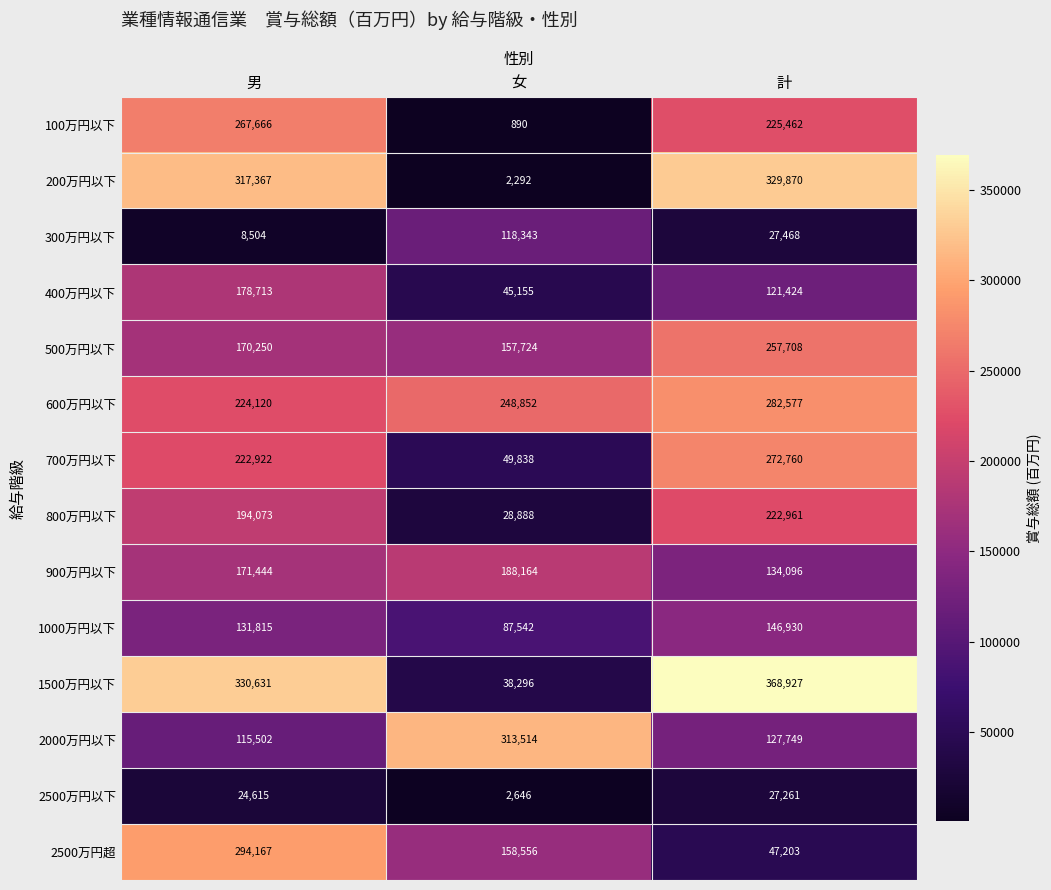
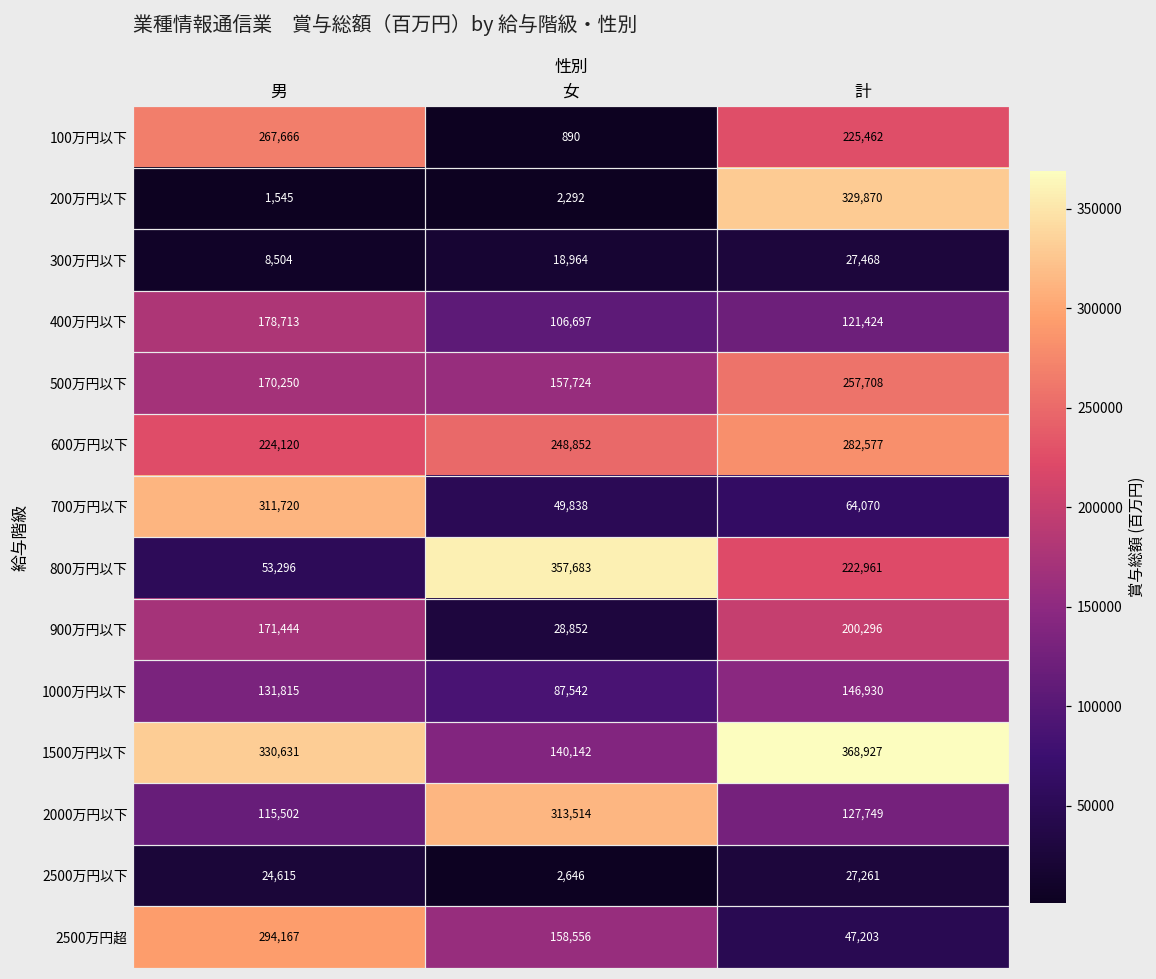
200万円以下, 男: 317,367 -> 1,545
300万円以下, 女: 118,343 -> 18,964
400万円以下, 女: 45,155 -> 106,697
700万円以下, 男: 222,922 -> 311,720
700万円以下, 計: 272,760 -> 64,070
800万円以下, 男: 194,073 -> 53,296
800万円以下, 女: 28,888 -> 357,683
900万円以下, 女: 188,164 -> 28,852
900万円以下, 計: 134,096 -> 200,296
1500万円以下, 女: 38,296 -> 140,142
